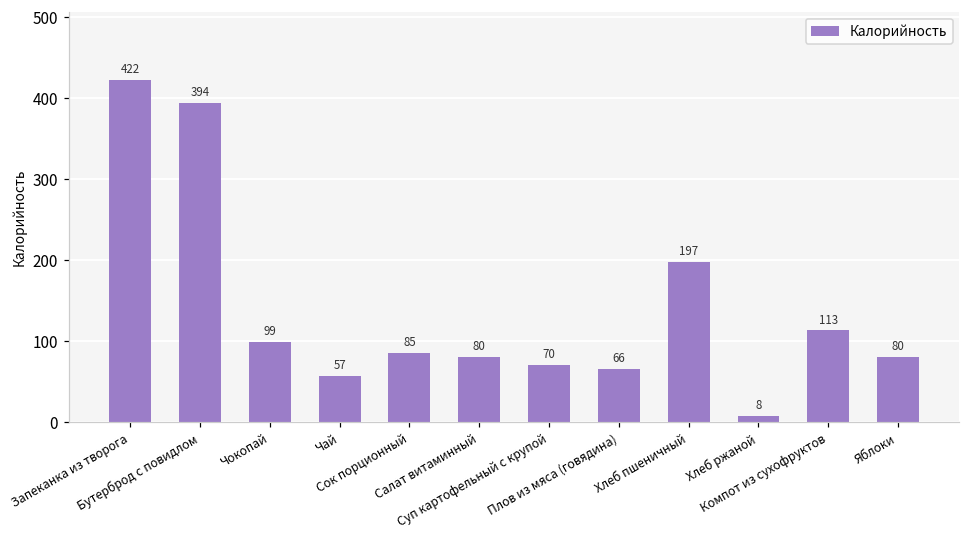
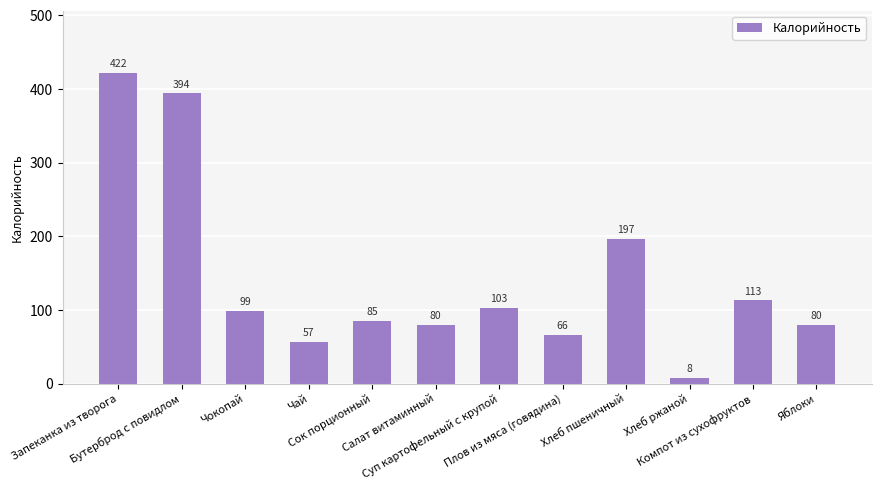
Суп картофельный с крупой: 70 -> 103
